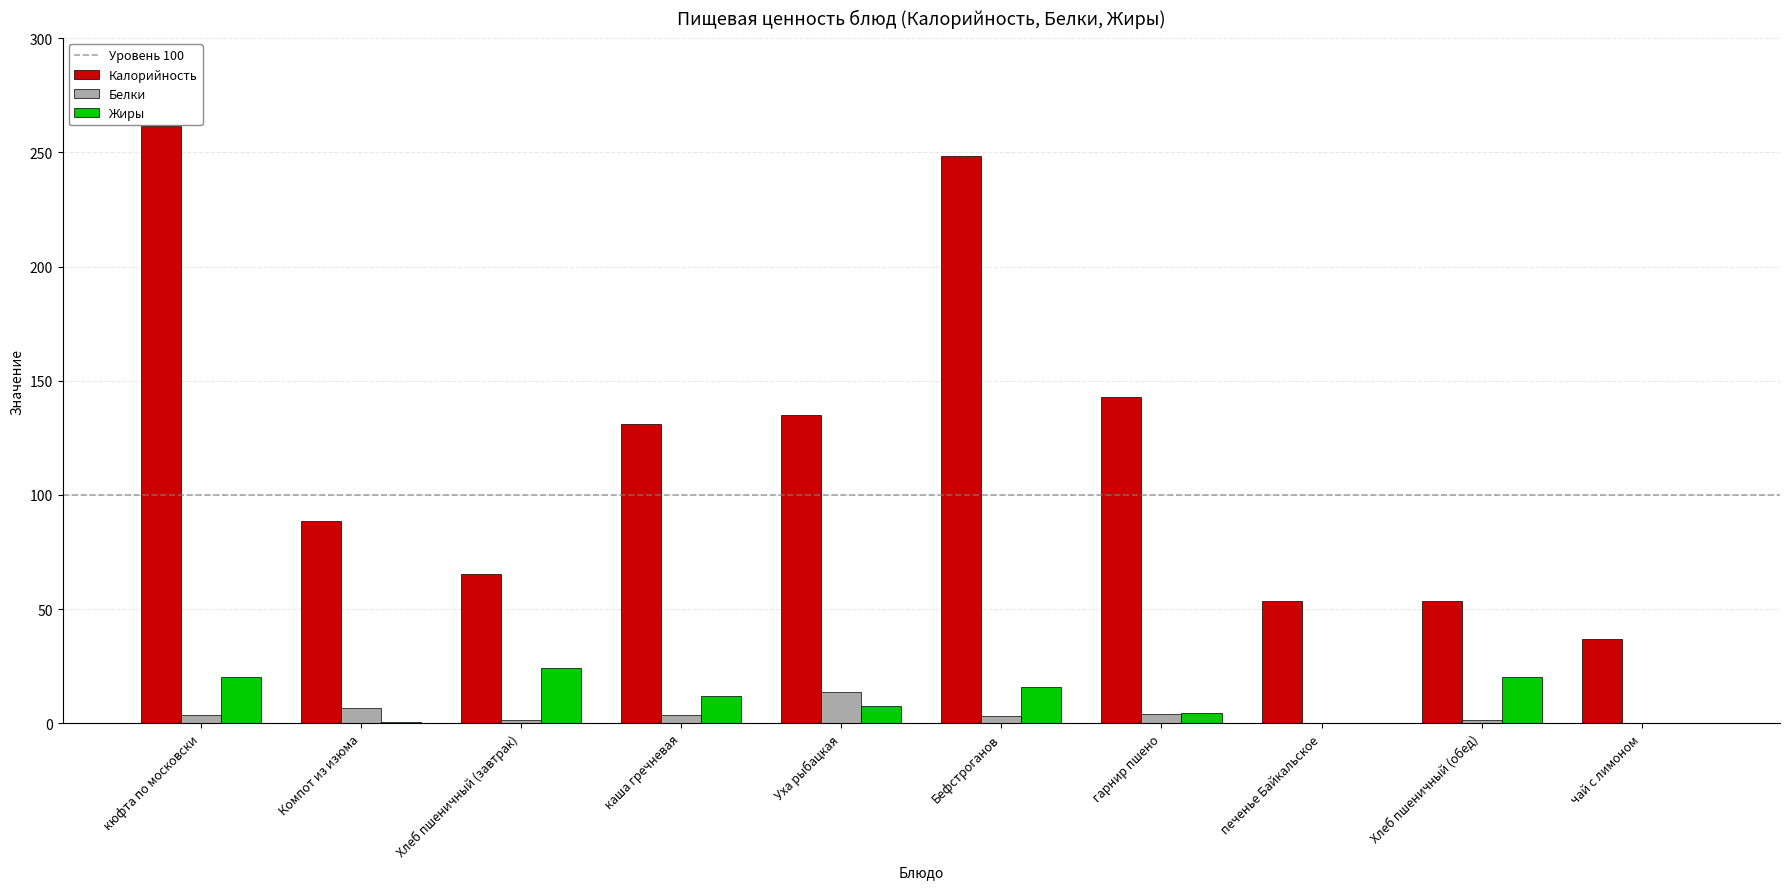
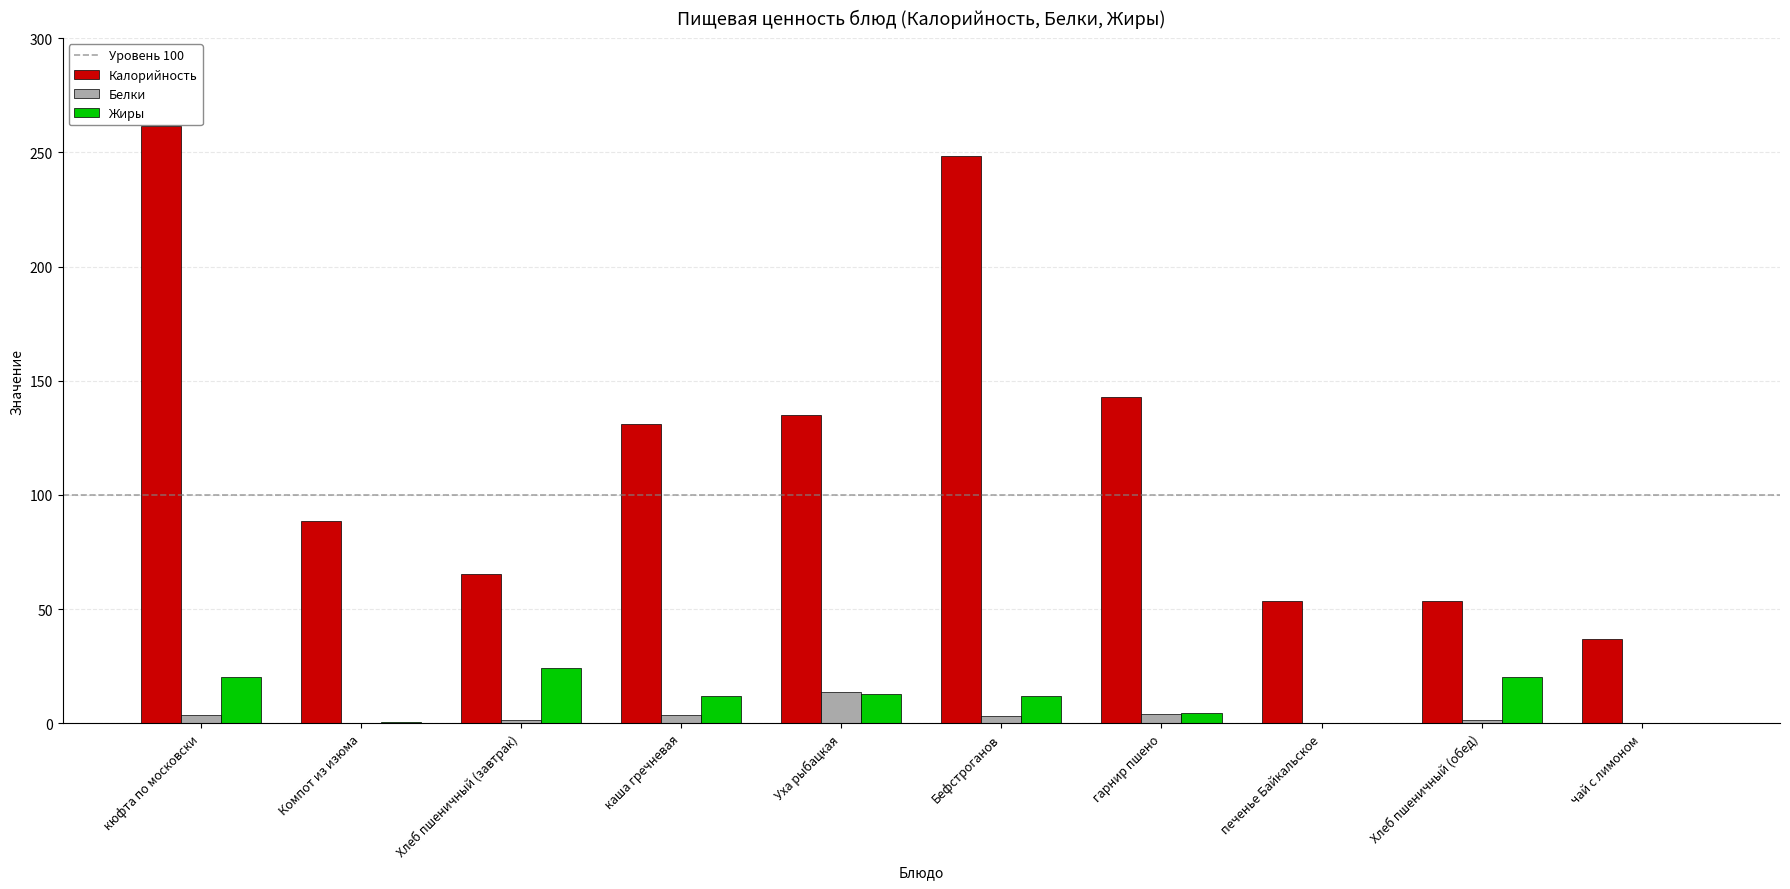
Белки, Компот из изюма: 7 -> 0
Жиры, Уха рыбацкая: 8 -> 13
Жиры, Бефстроганов: 16 -> 12
